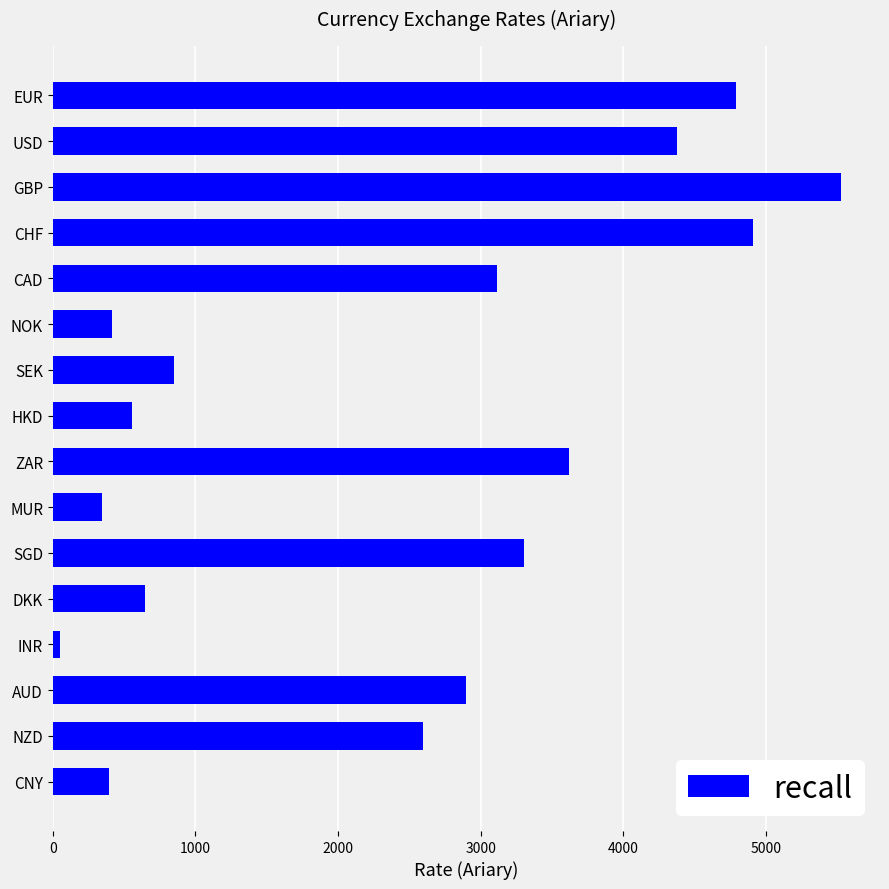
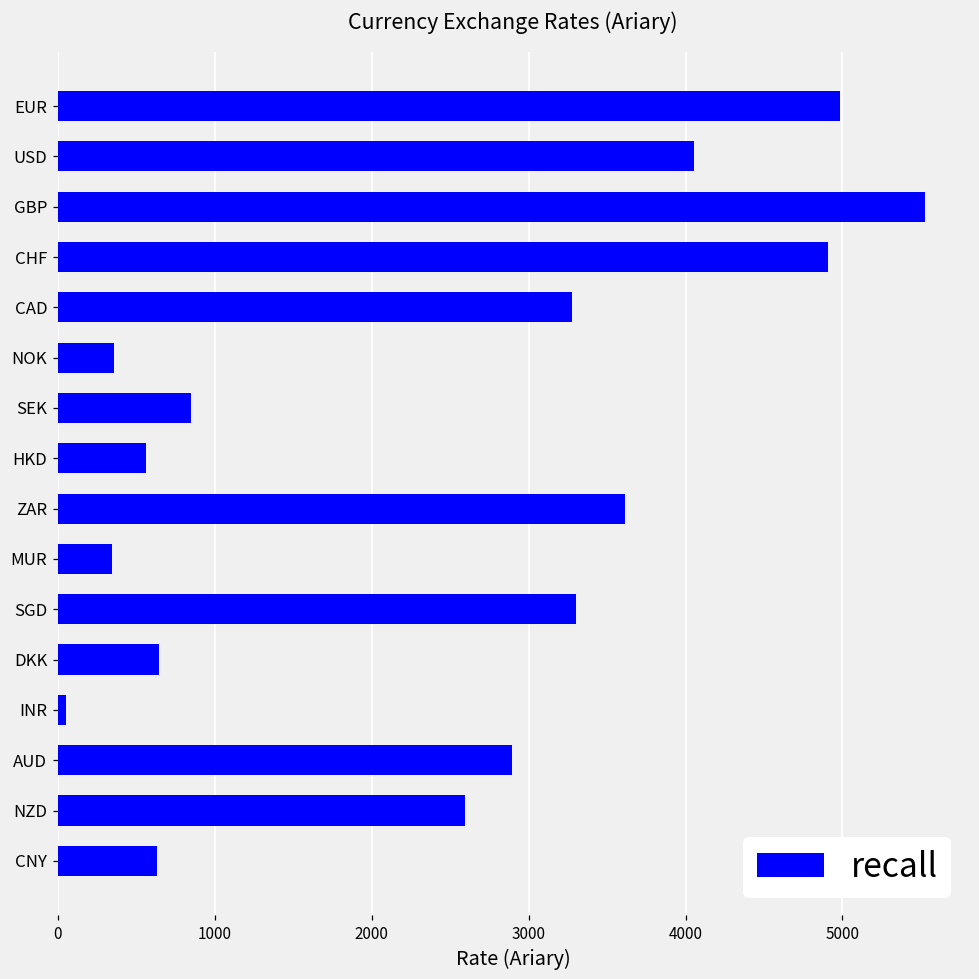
EUR: 4790 -> 4990
USD: 4380 -> 4060
CAD: 3120 -> 3270
NOK: 420 -> 360
CNY: 400 -> 630
